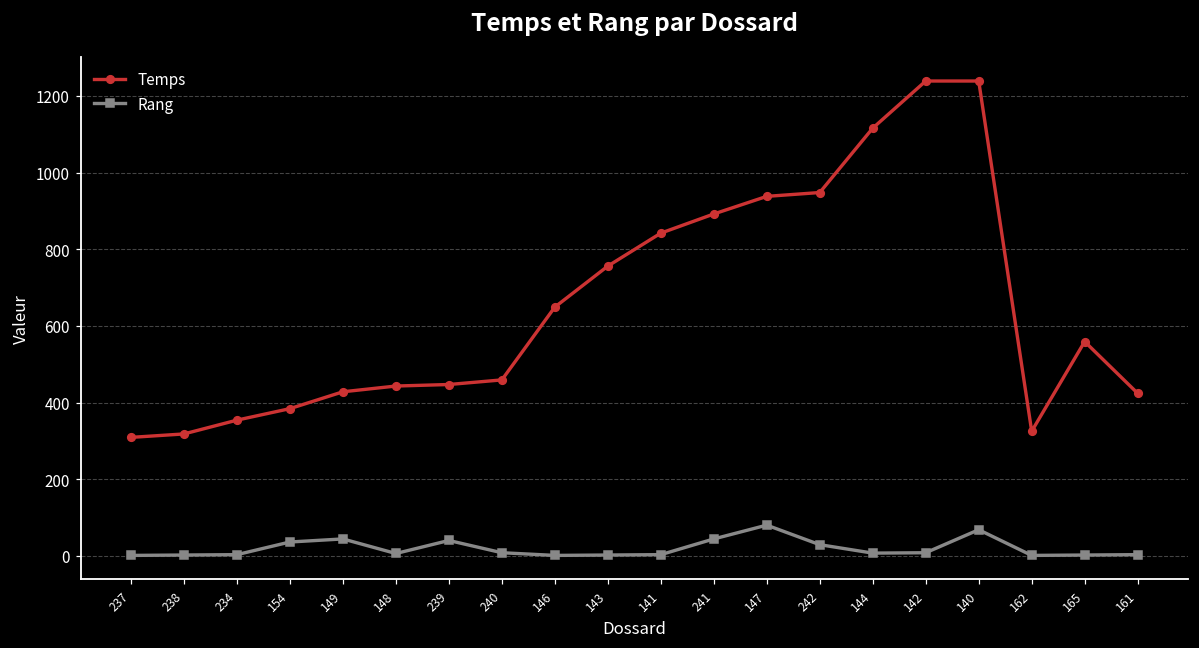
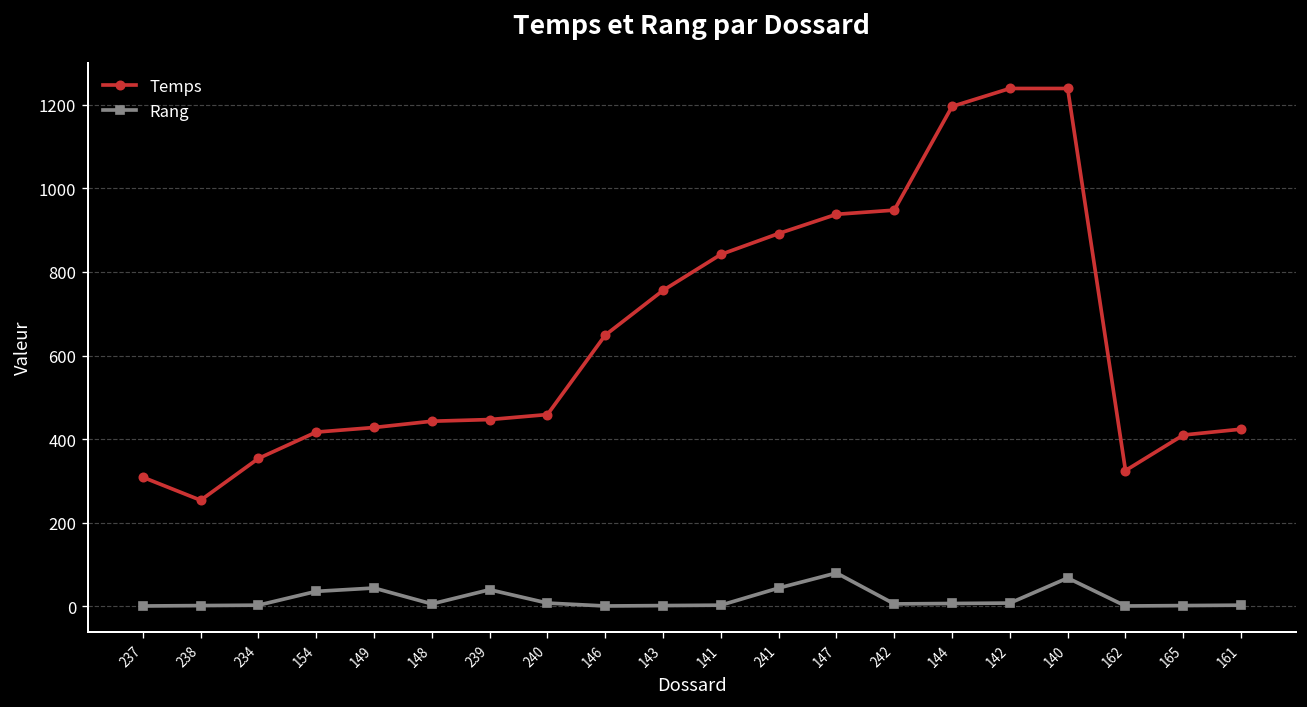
Temps, 238: 320 -> 250
Temps, 154: 380 -> 420
Rang, 242: 30 -> 10
Temps, 144: 1120 -> 1200
Temps, 165: 560 -> 410
